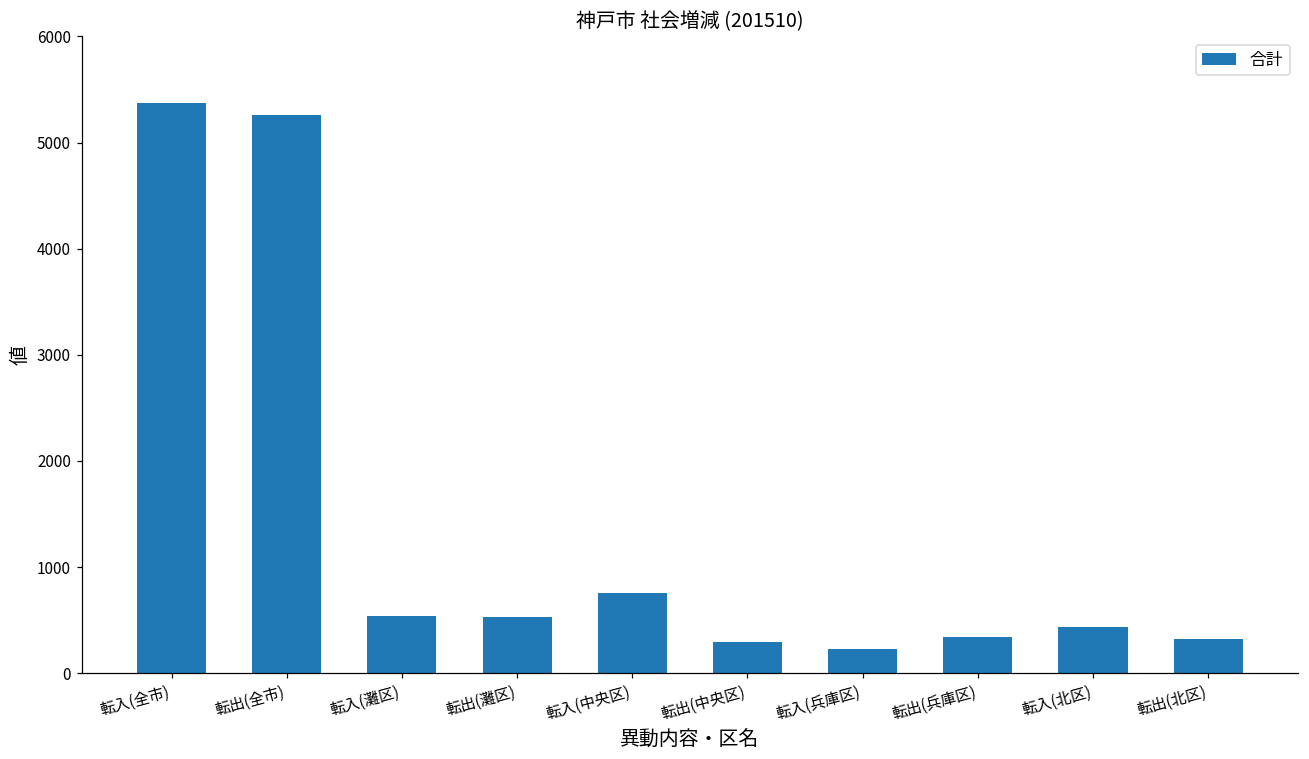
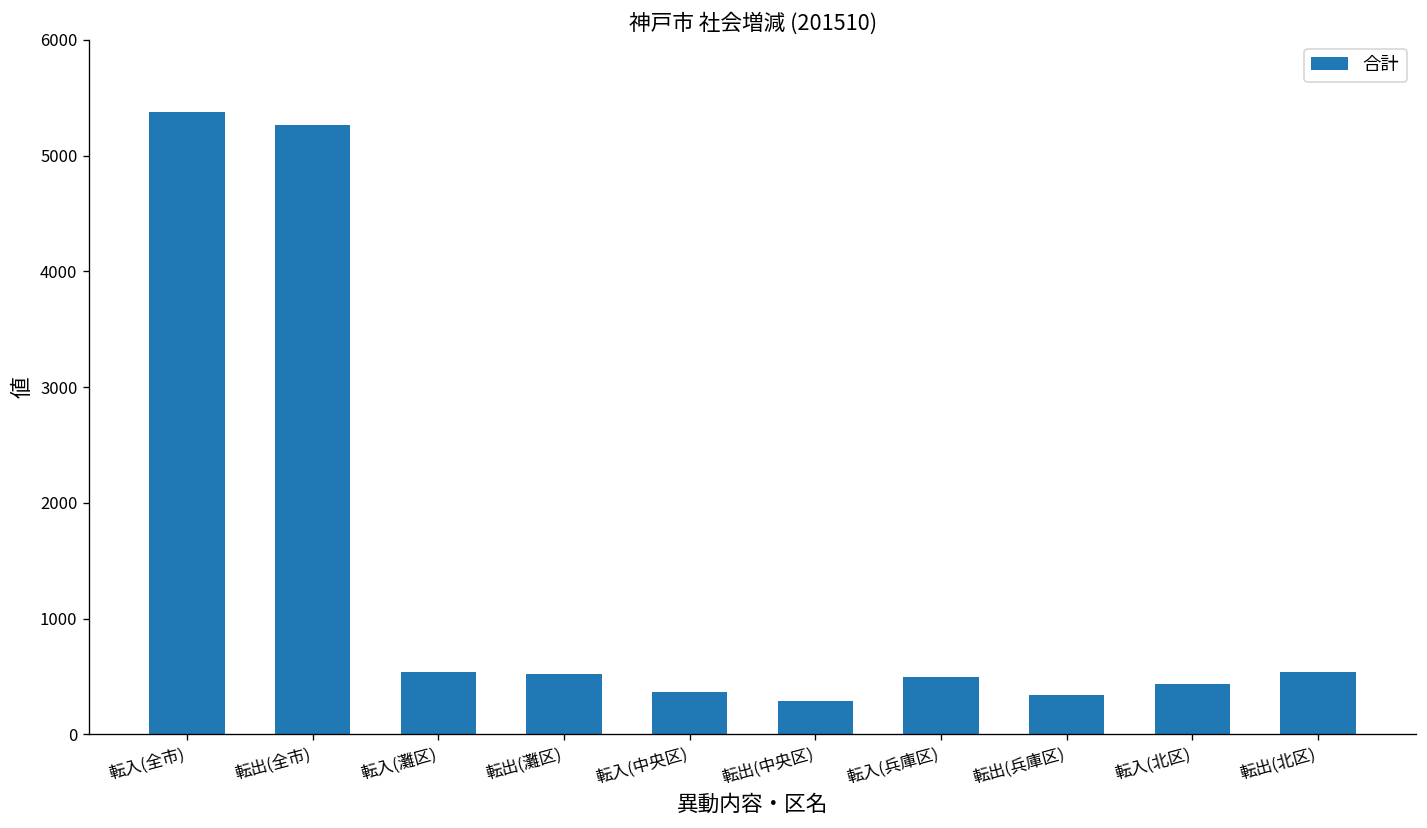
転入(中央区): 800 -> 400
転入(兵庫区): 200 -> 500
転出(北区): 300 -> 500
